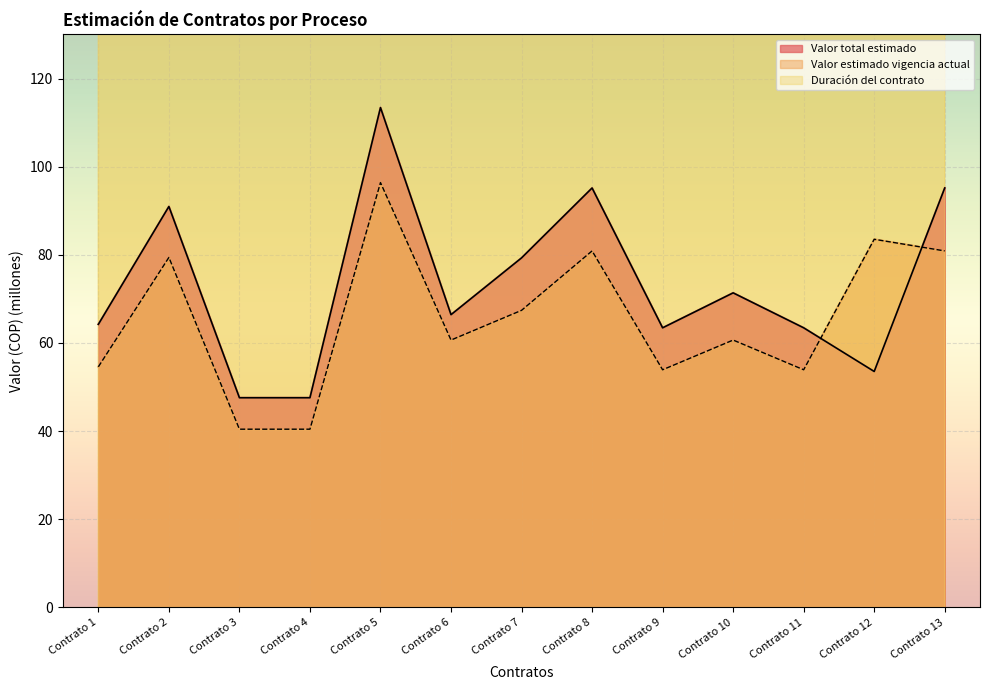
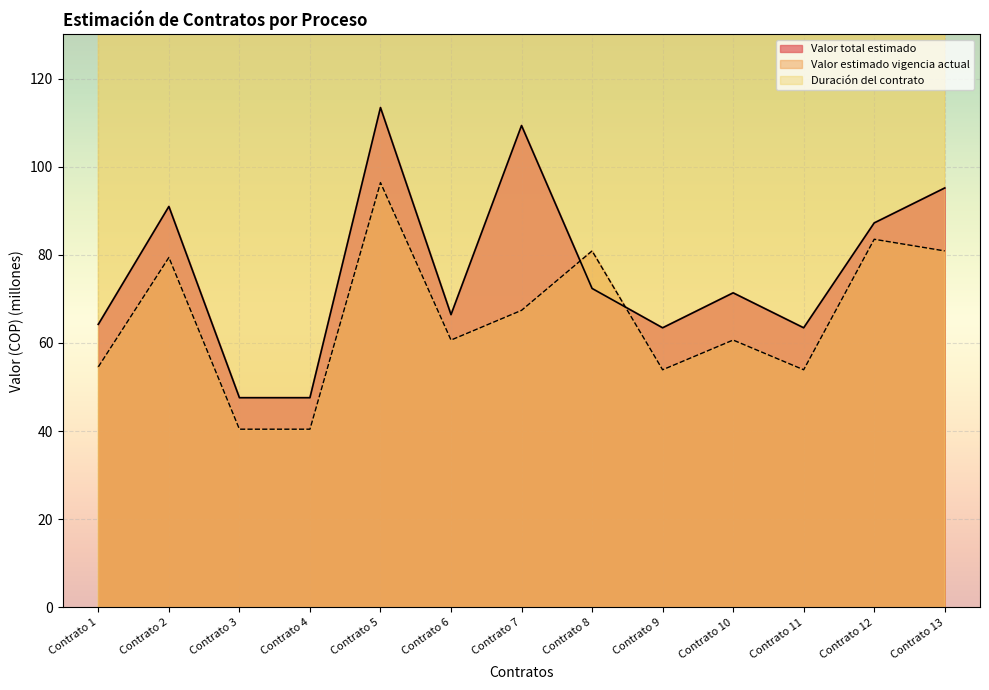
Valor total estimado, Contrato 7: 79 -> 109
Valor total estimado, Contrato 8: 95 -> 72
Valor total estimado, Contrato 12: 54 -> 87
